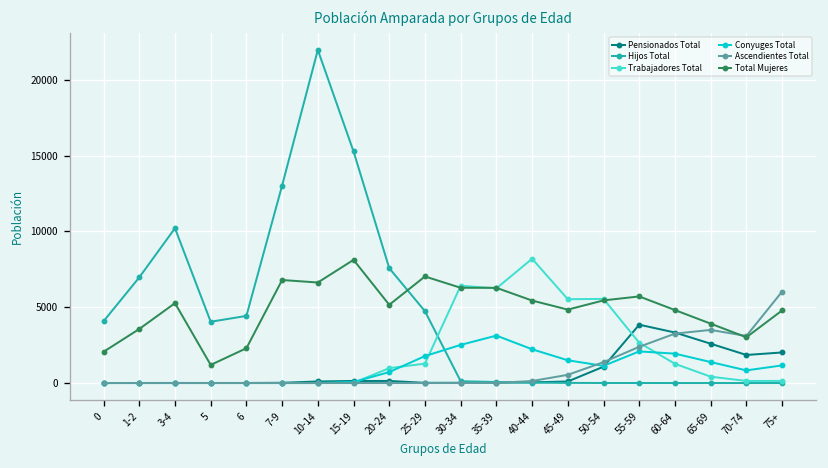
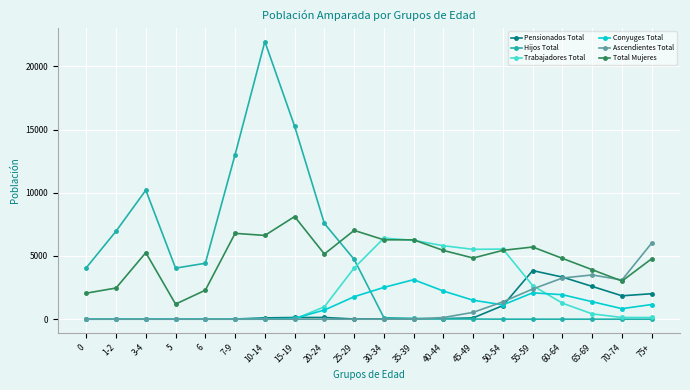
Total Mujeres, 1-2: 3600 -> 2500
Trabajadores Total, 25-29: 1300 -> 4100
Trabajadores Total, 40-44: 8200 -> 5800
